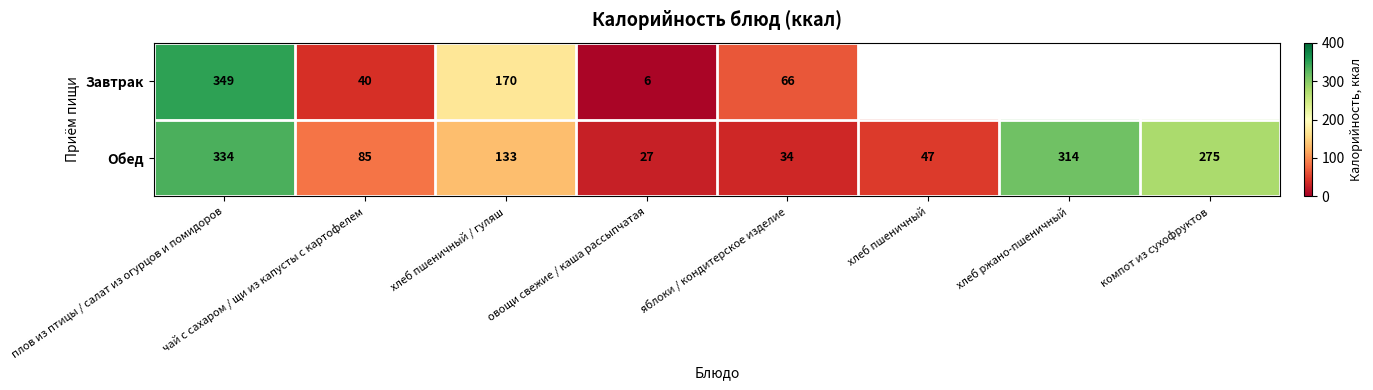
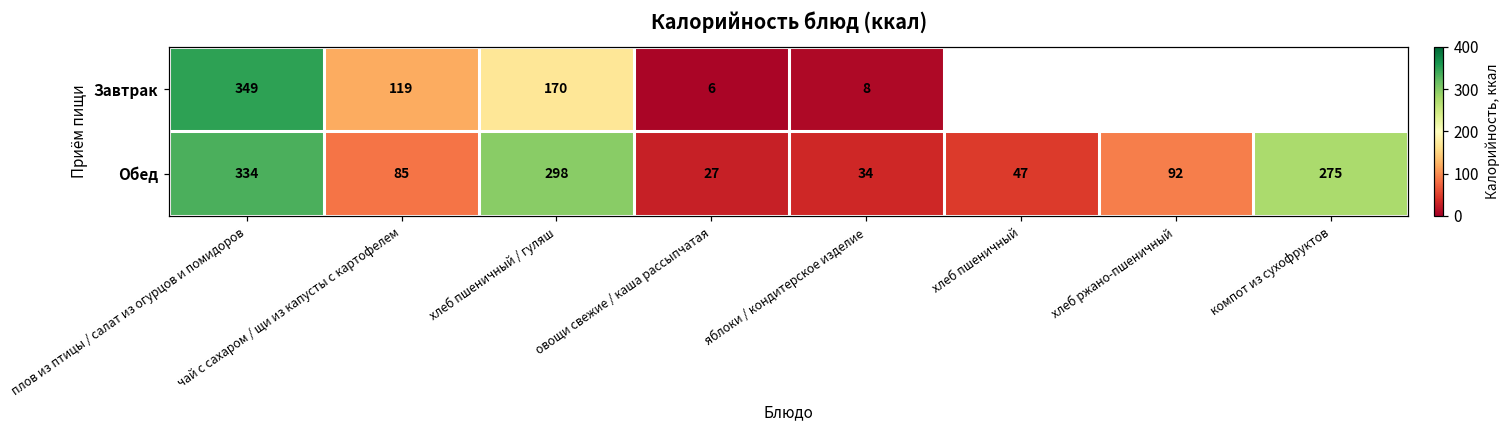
Завтрак, чай с сахаром / щи из капусты с картофелем: 40 -> 119
Завтрак, яблоки / кондитерское изделие: 66 -> 8
Обед, хлеб пшеничный / гуляш: 133 -> 298
Обед, хлеб ржано-пшеничный: 314 -> 92
